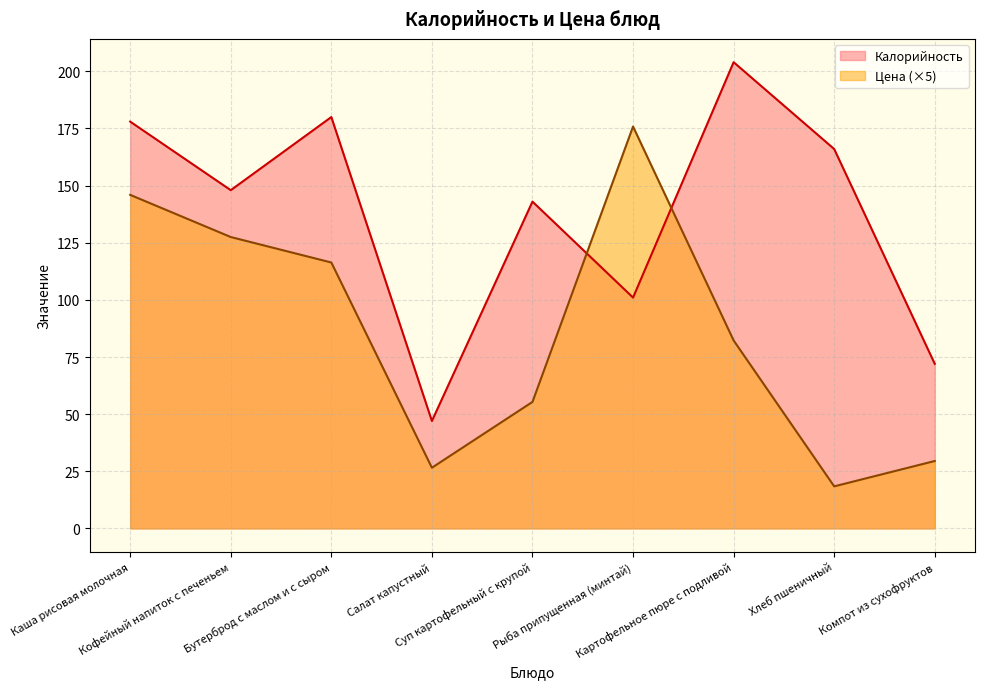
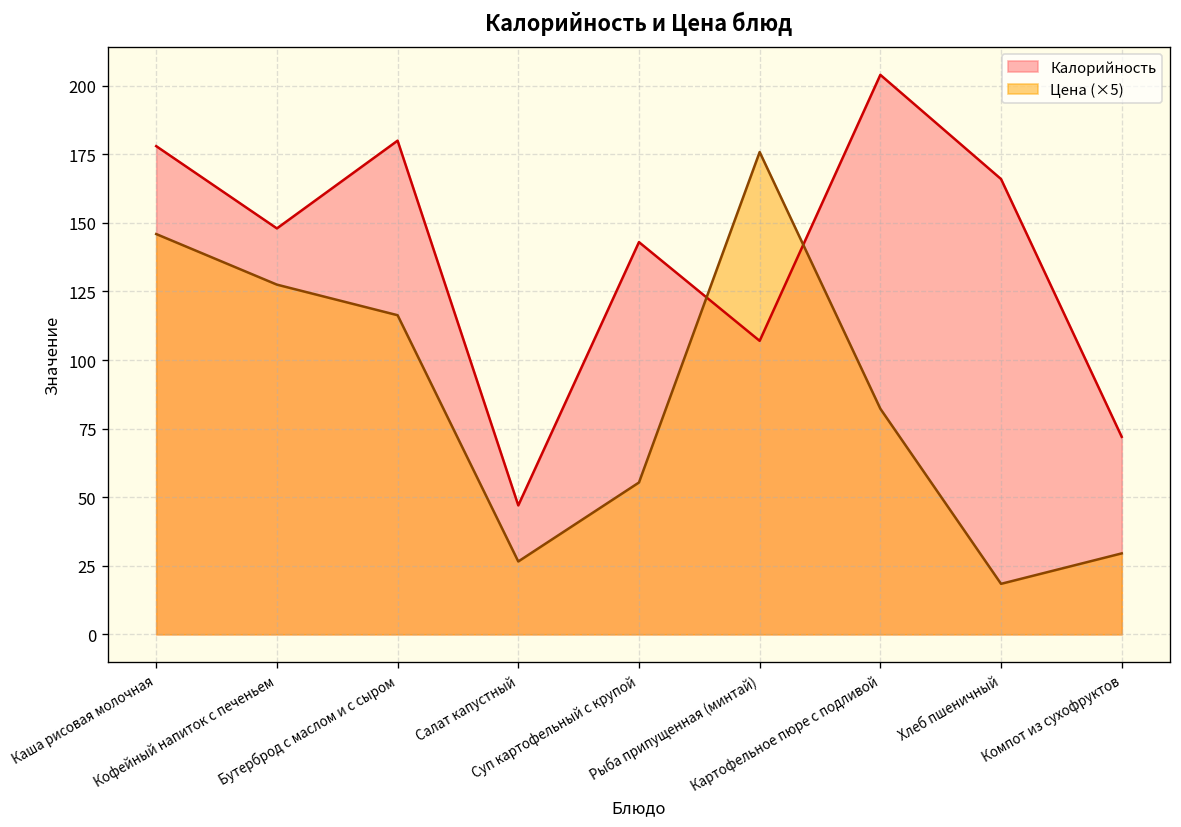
Калорийность, Рыба припущенная (минтай): 101 -> 107
